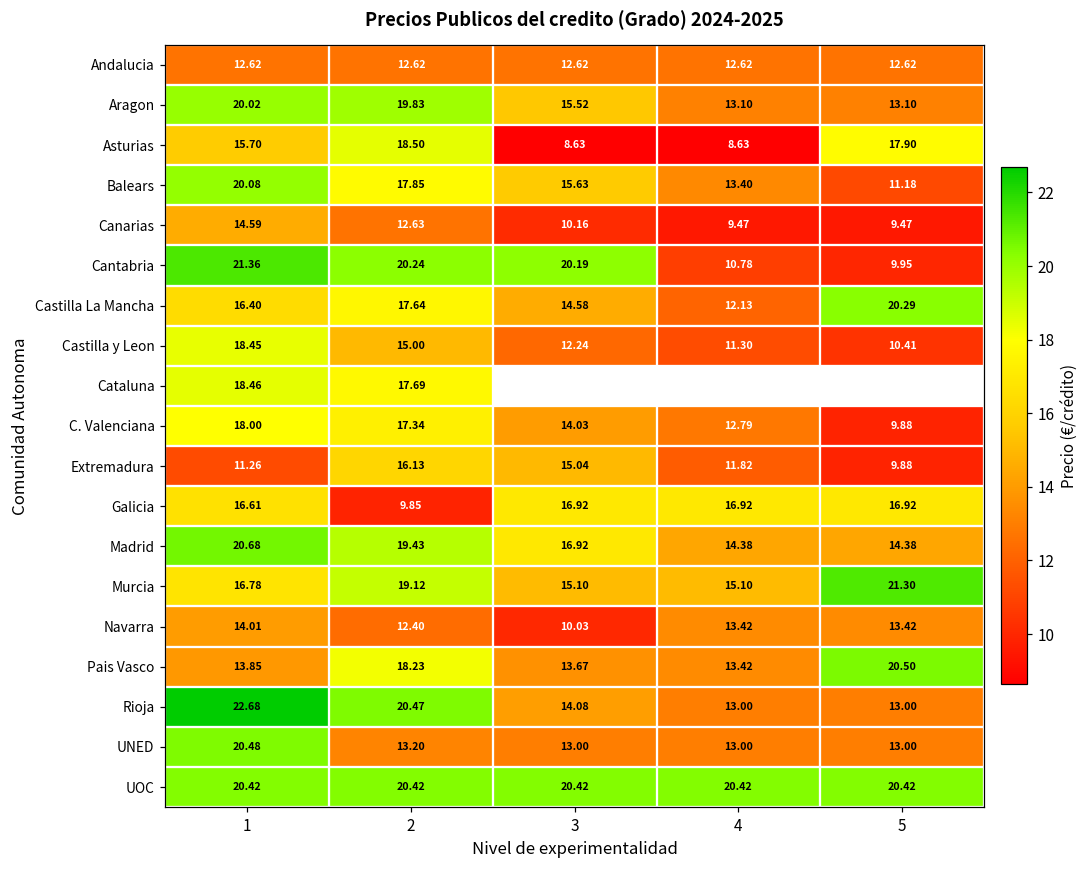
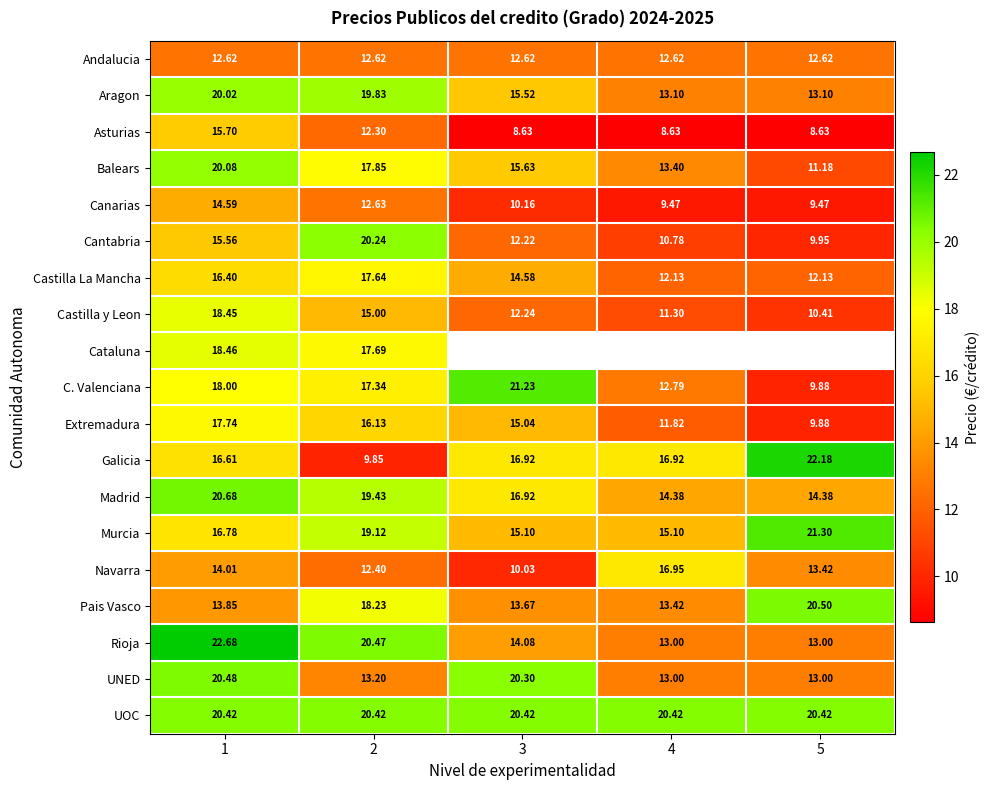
Asturias, 2: 18.50 -> 12.30
Asturias, 5: 17.90 -> 8.63
Cantabria, 1: 21.36 -> 15.56
Cantabria, 3: 20.19 -> 12.22
Castilla La Mancha, 5: 20.29 -> 12.13
C. Valenciana, 3: 14.03 -> 21.23
Extremadura, 1: 11.26 -> 17.74
Galicia, 5: 16.92 -> 22.18
Navarra, 4: 13.42 -> 16.95
UNED, 3: 13.00 -> 20.30
